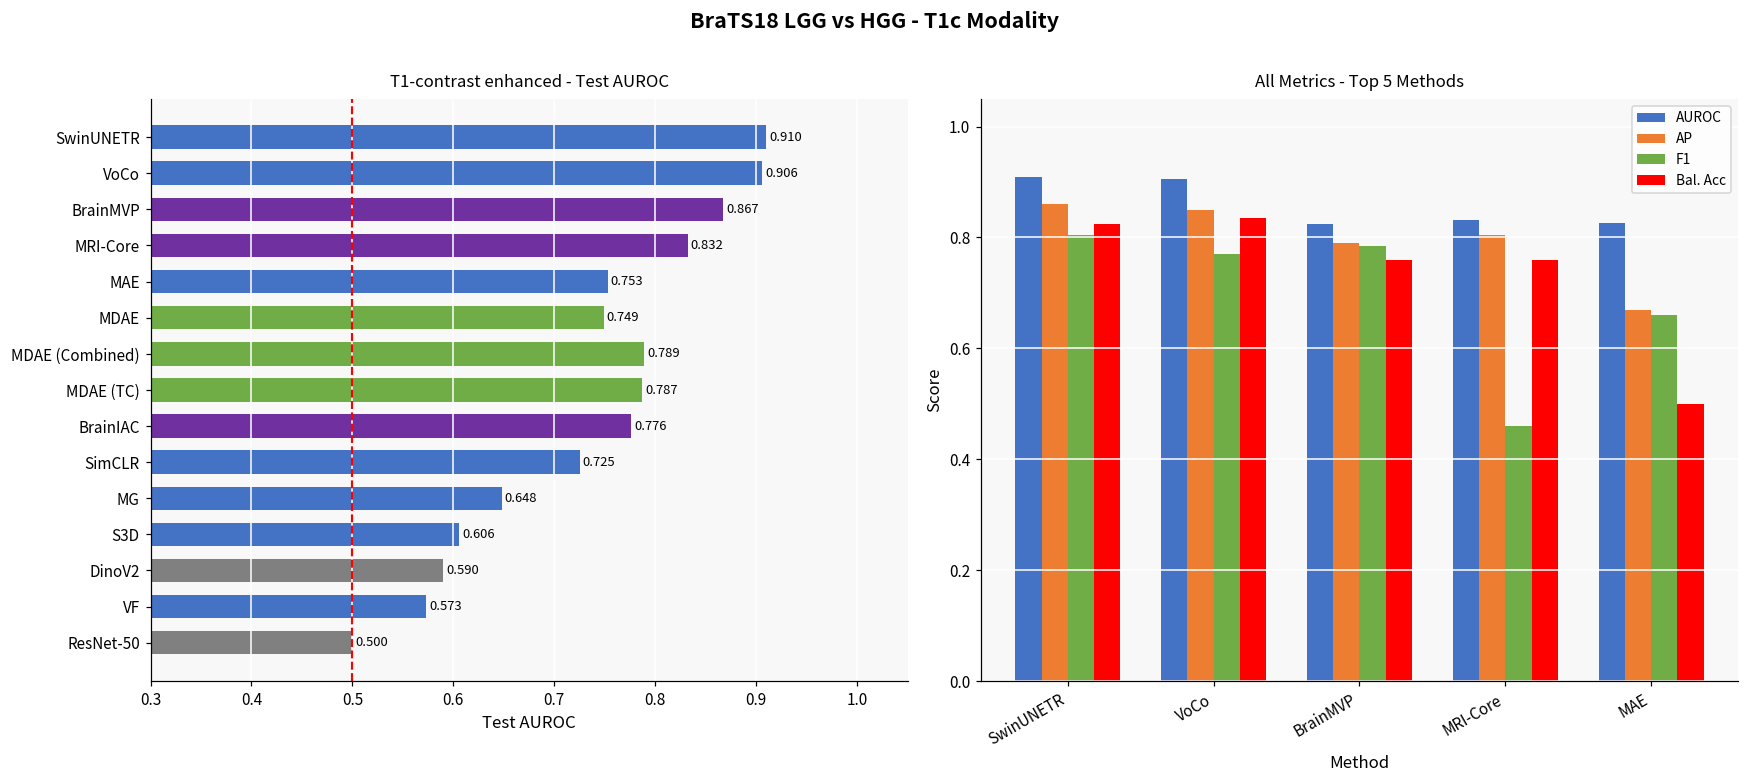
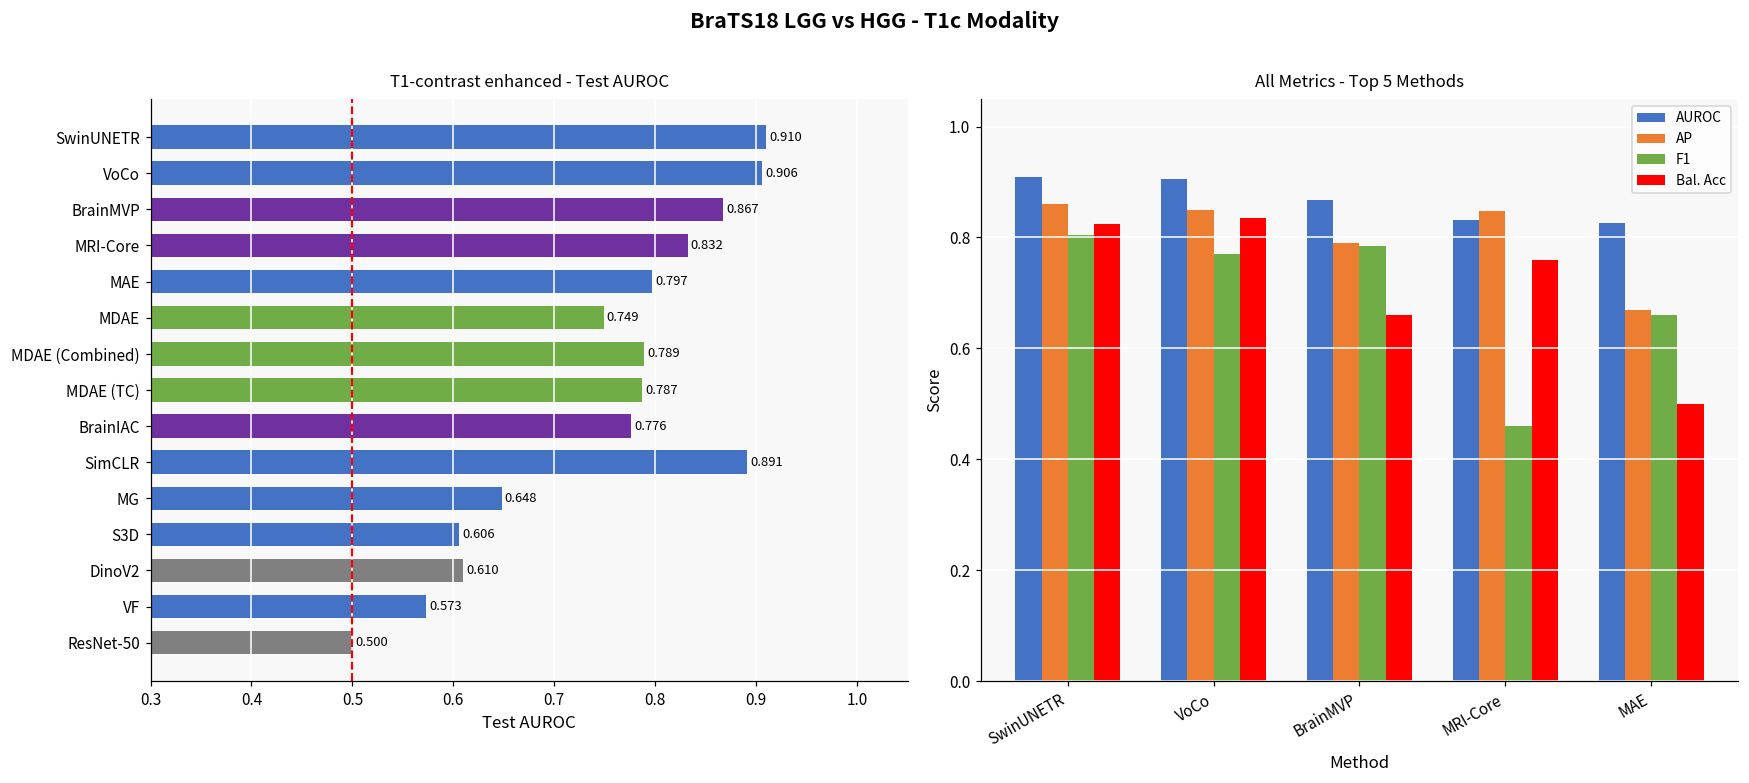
T1-contrast enhanced - Test AUROC, MAE: 0.753 -> 0.797
T1-contrast enhanced - Test AUROC, SimCLR: 0.725 -> 0.891
T1-contrast enhanced - Test AUROC, DinoV2: 0.590 -> 0.610
All Metrics - Top 5 Methods, AUROC, BrainMVP: 0.83 -> 0.87
All Metrics - Top 5 Methods, Bal. Acc, BrainMVP: 0.76 -> 0.66
All Metrics - Top 5 Methods, AP, MRI-Core: 0.81 -> 0.85
